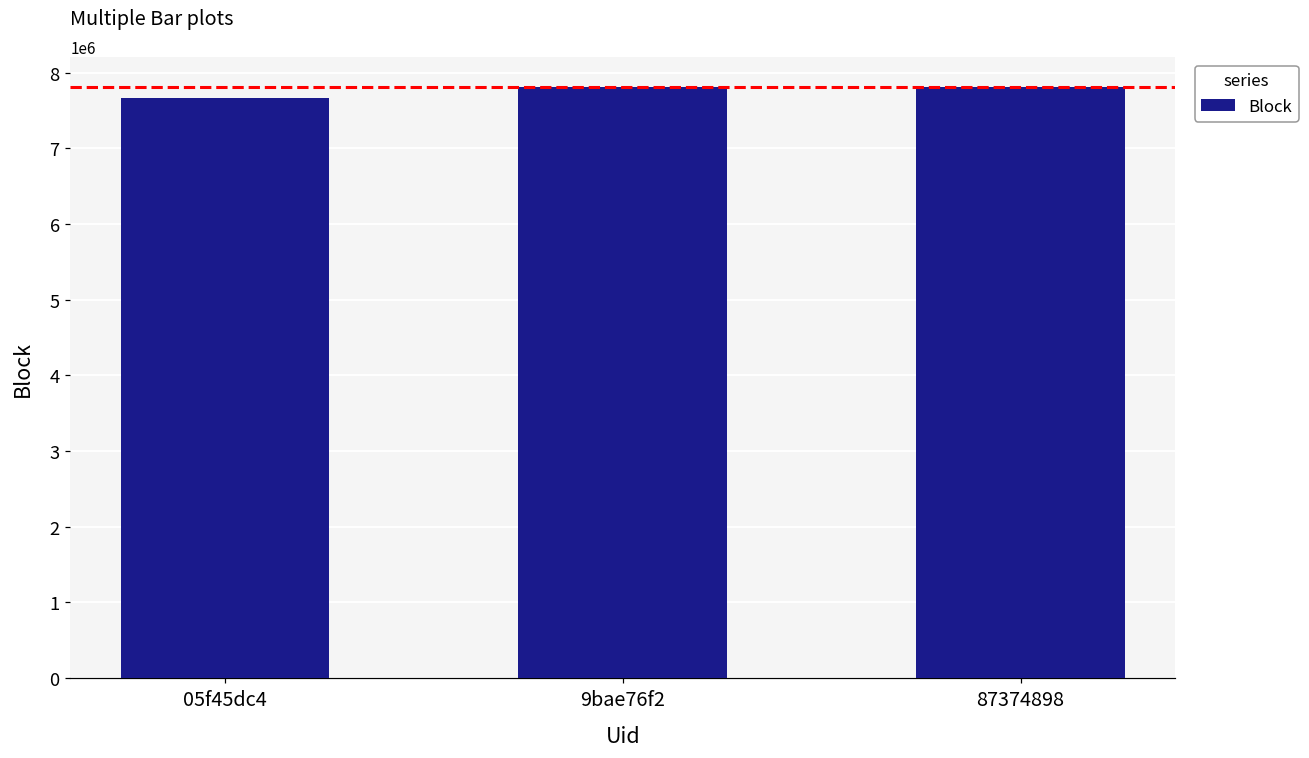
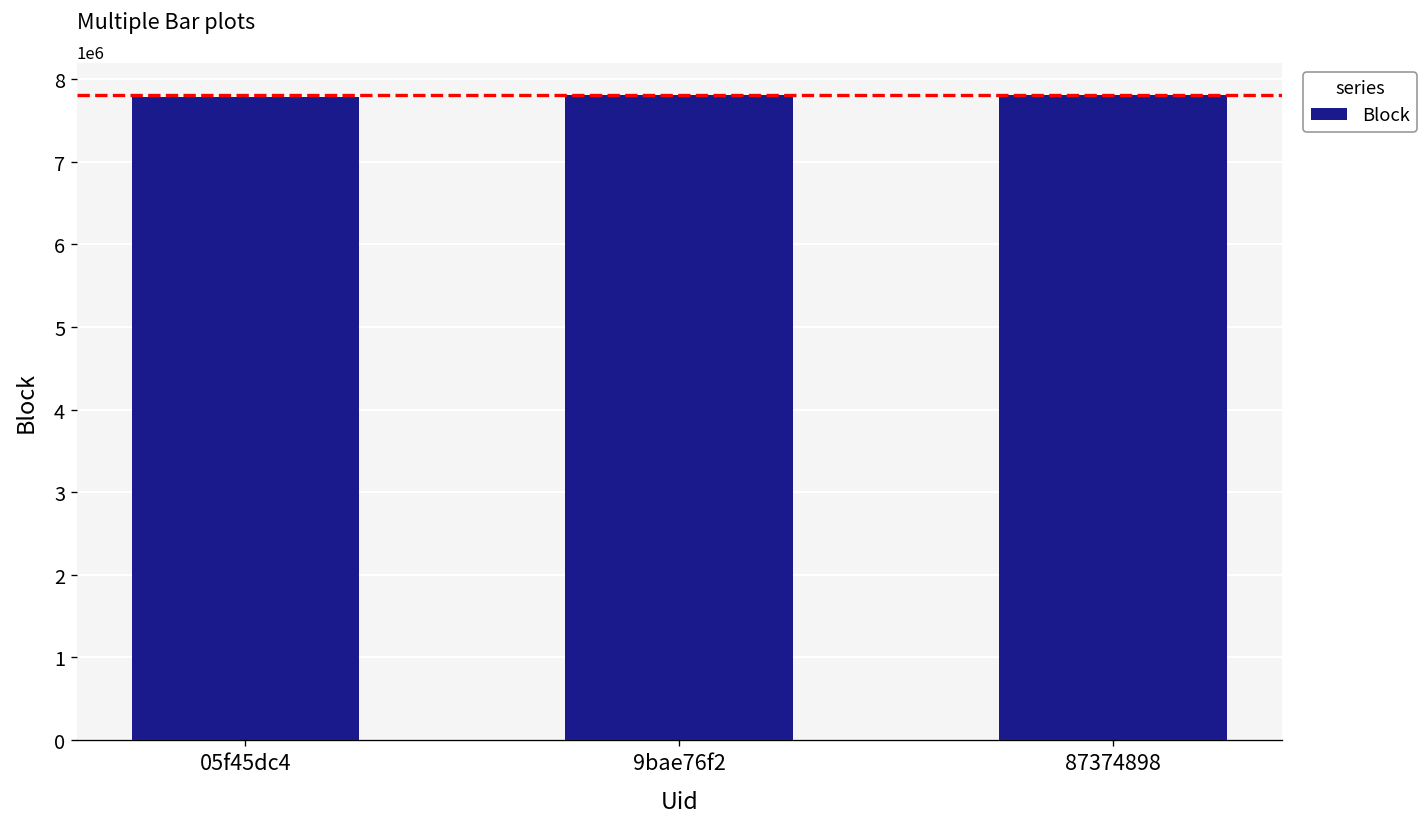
05f45dc4: 7700000 -> 7800000
